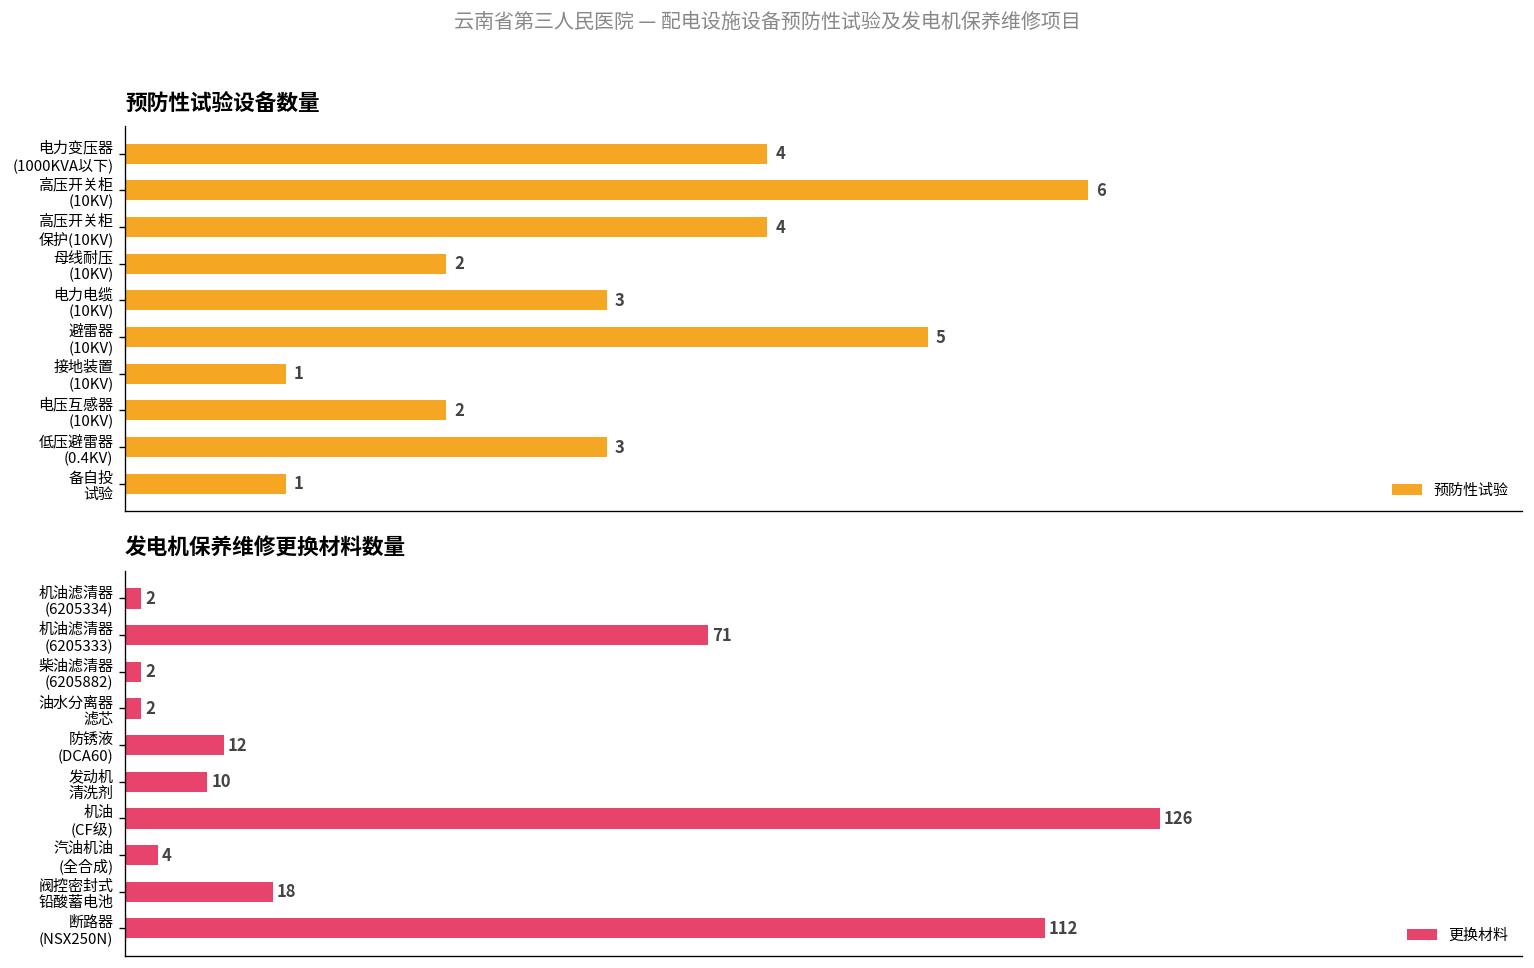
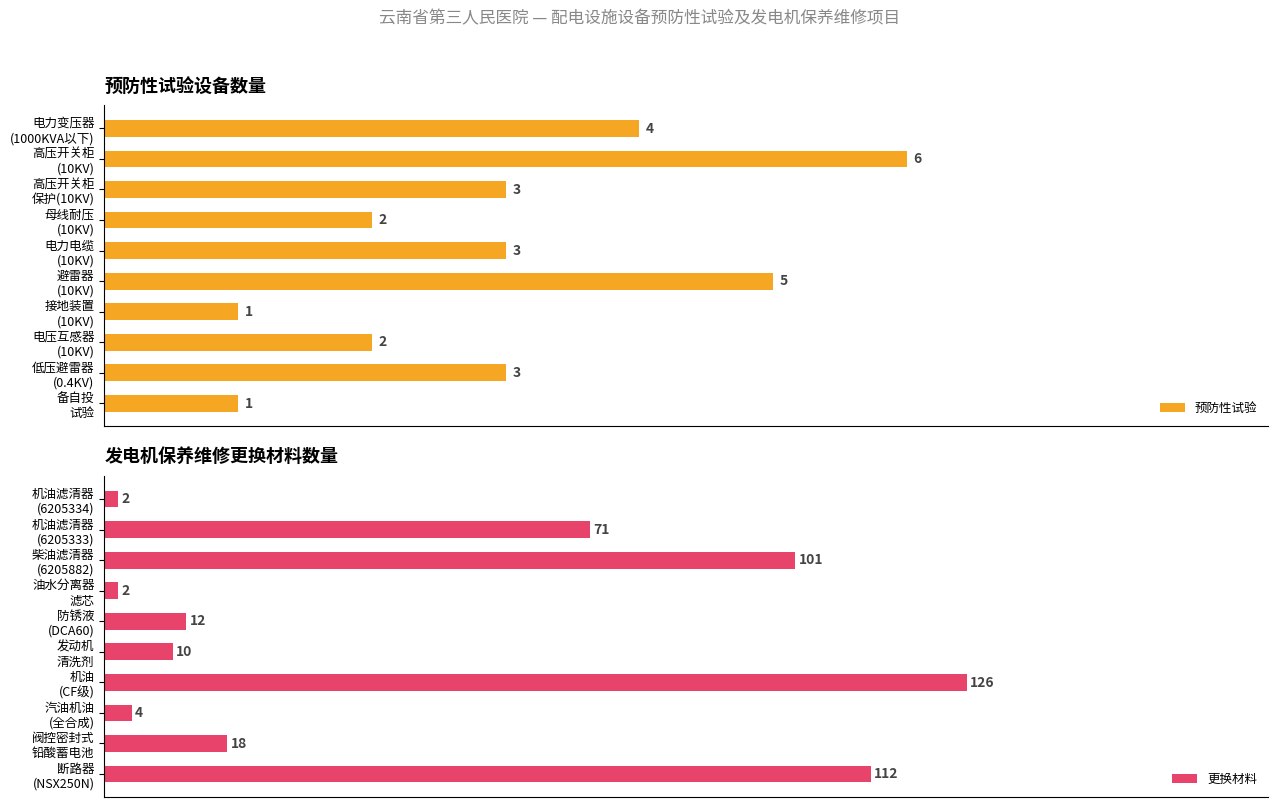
预防性试验设备数量, 高压开关柜 保护(10KV): 4 -> 3
发电机保养维修更换材料数量, 柴油滤清器 (6205882): 2 -> 101
